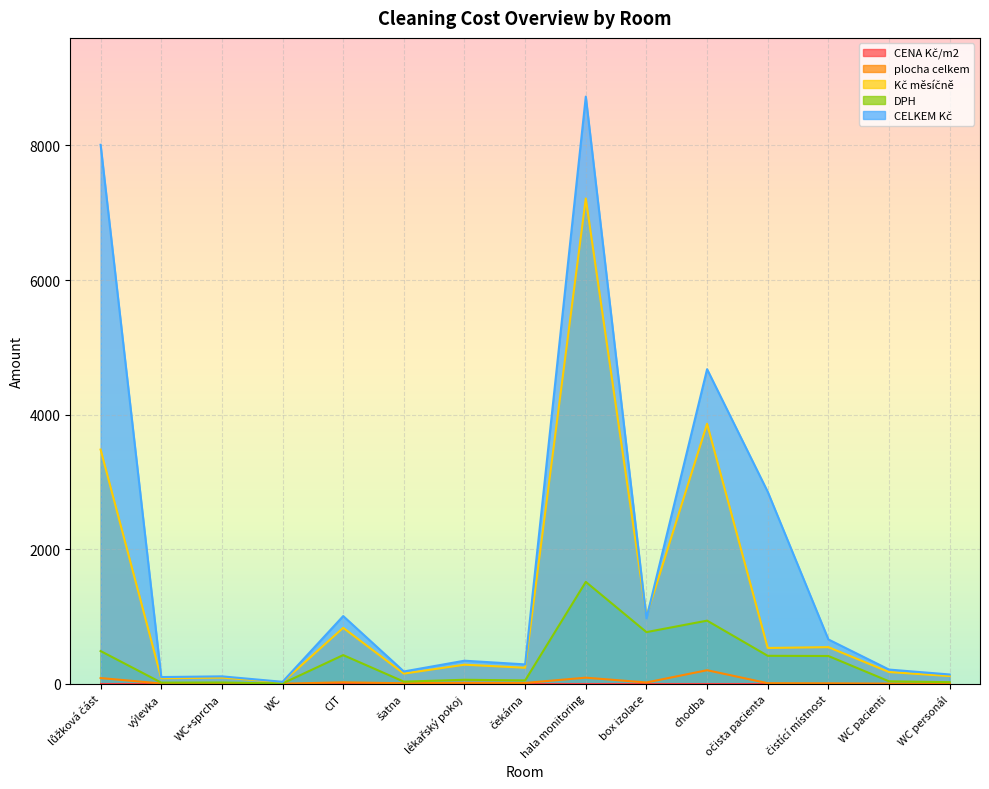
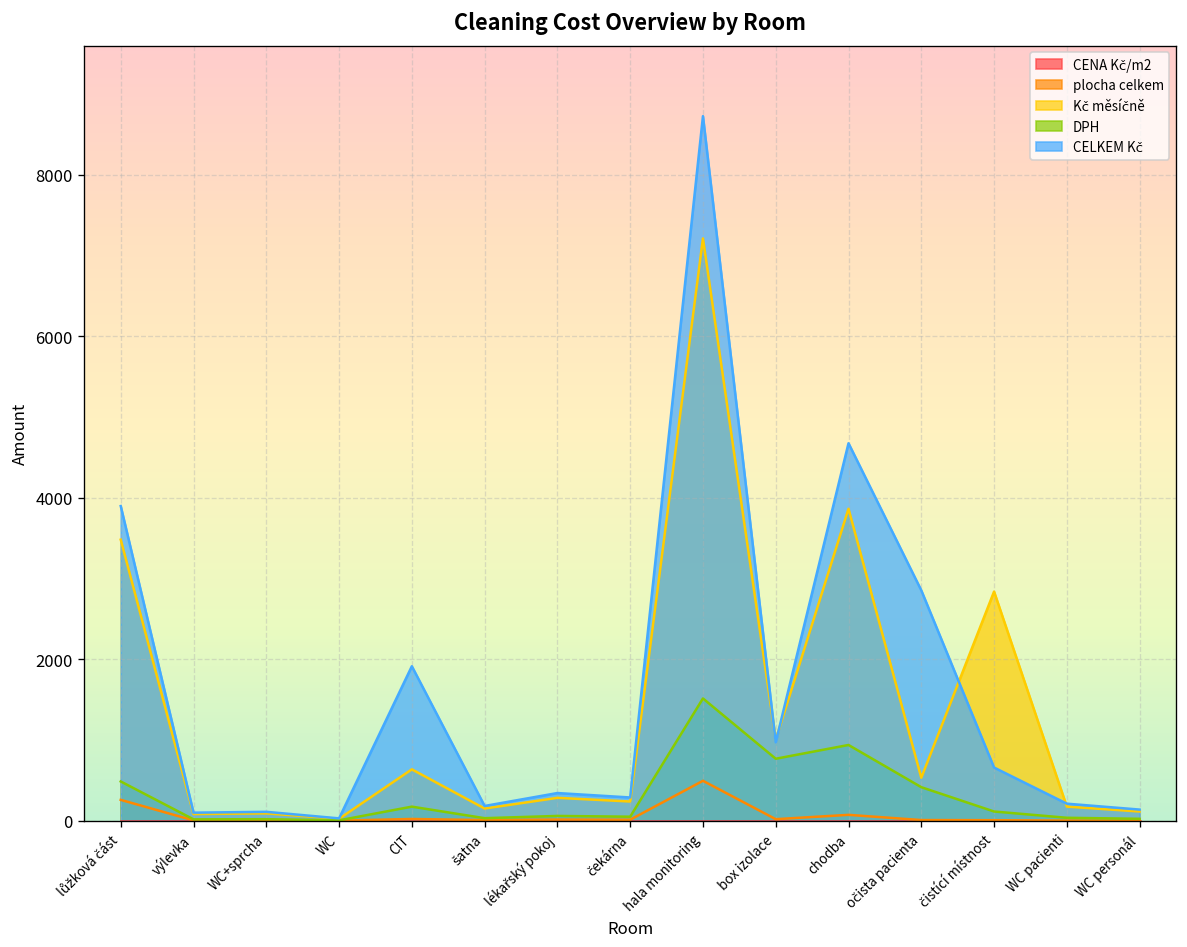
plocha celkem, lůžková část: 100 -> 300
CELKEM Kč, lůžková část: 8000 -> 3900
Kč měsíčně, CIT: 800 -> 600
DPH, CIT: 400 -> 200
CELKEM Kč, CIT: 1000 -> 1900
plocha celkem, hala monitoring: 100 -> 500
plocha celkem, chodba: 200 -> 100
Kč měsíčně, čistící místnost: 500 -> 2800
DPH, čistící místnost: 400 -> 100
